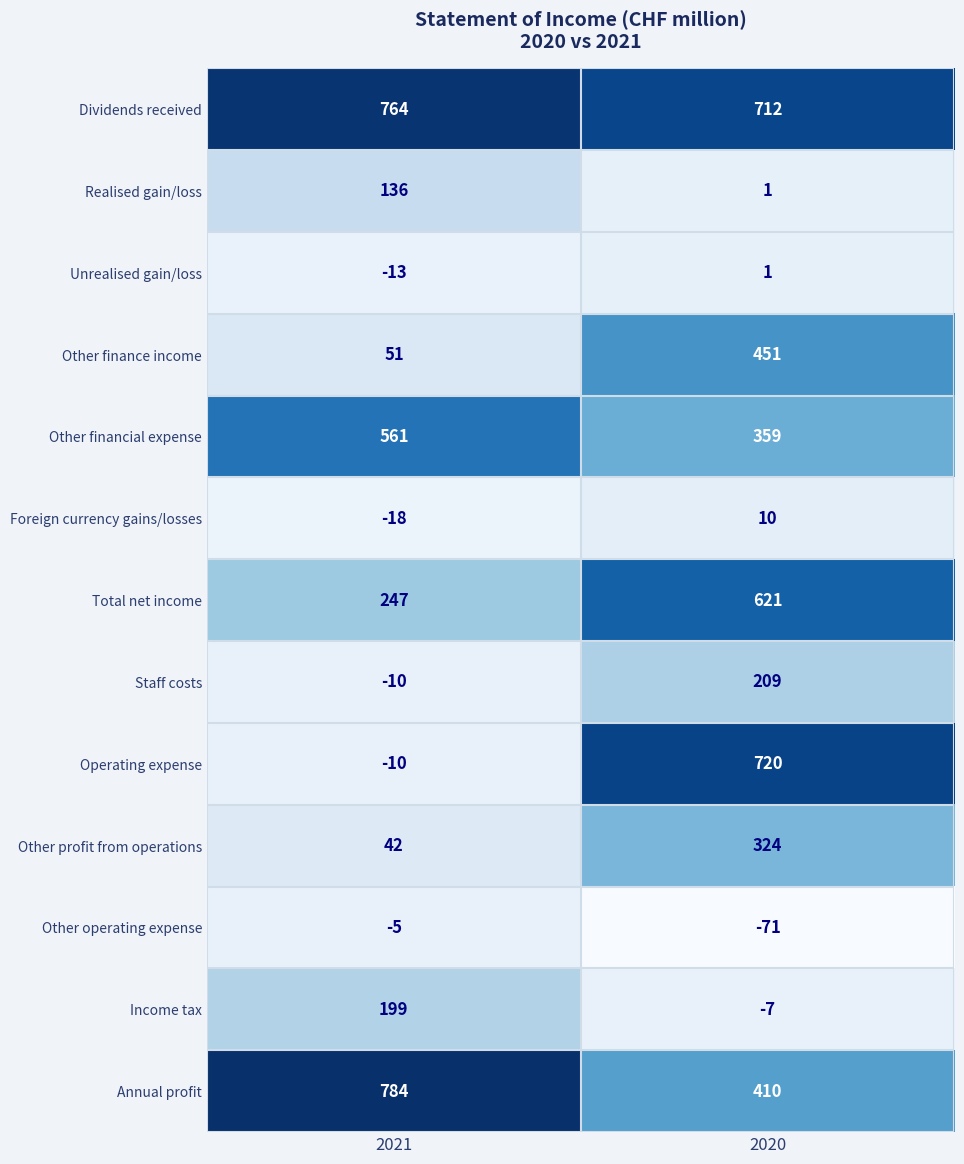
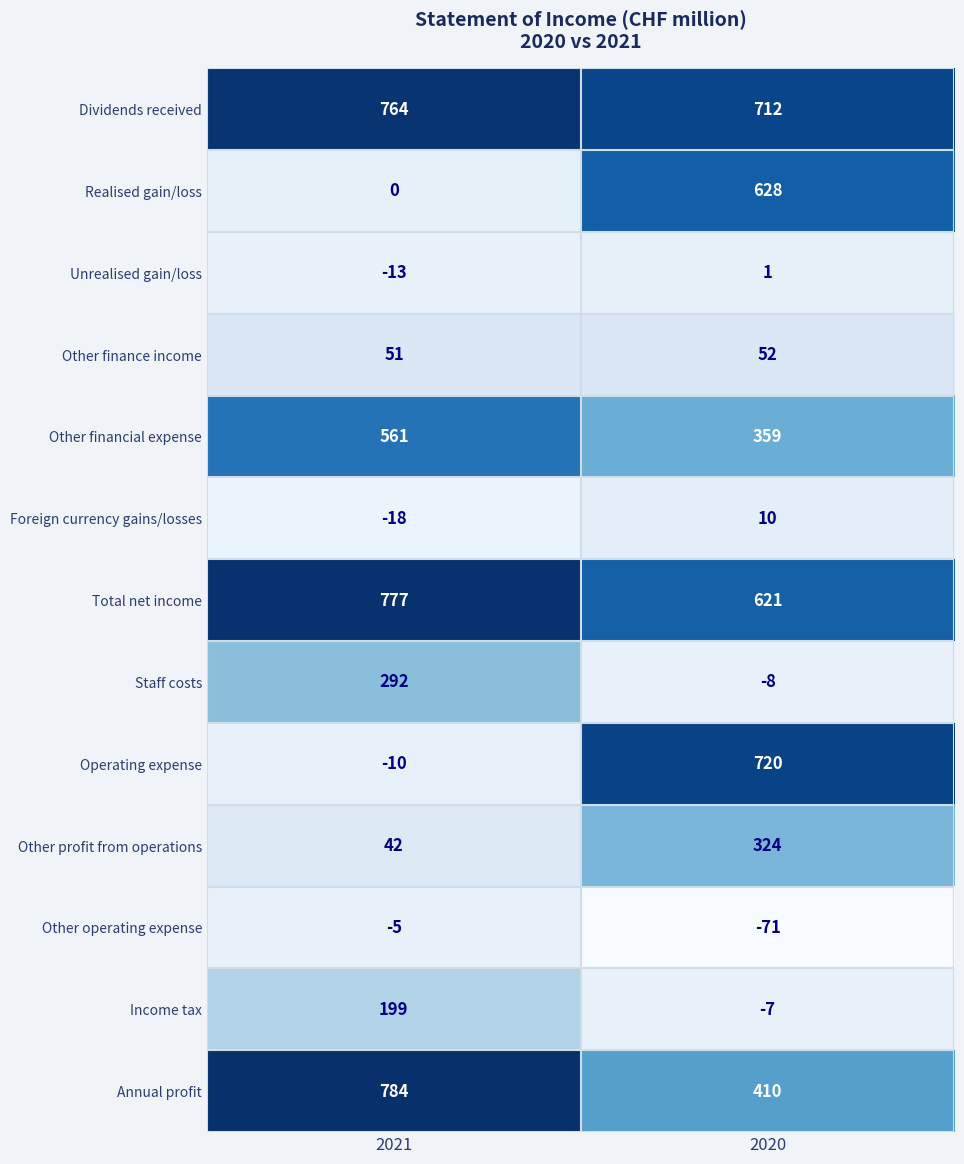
Realised gain/loss, 2021: 136 -> 0
Realised gain/loss, 2020: 1 -> 628
Other finance income, 2020: 451 -> 52
Total net income, 2021: 247 -> 777
Staff costs, 2021: -10 -> 292
Staff costs, 2020: 209 -> -8
